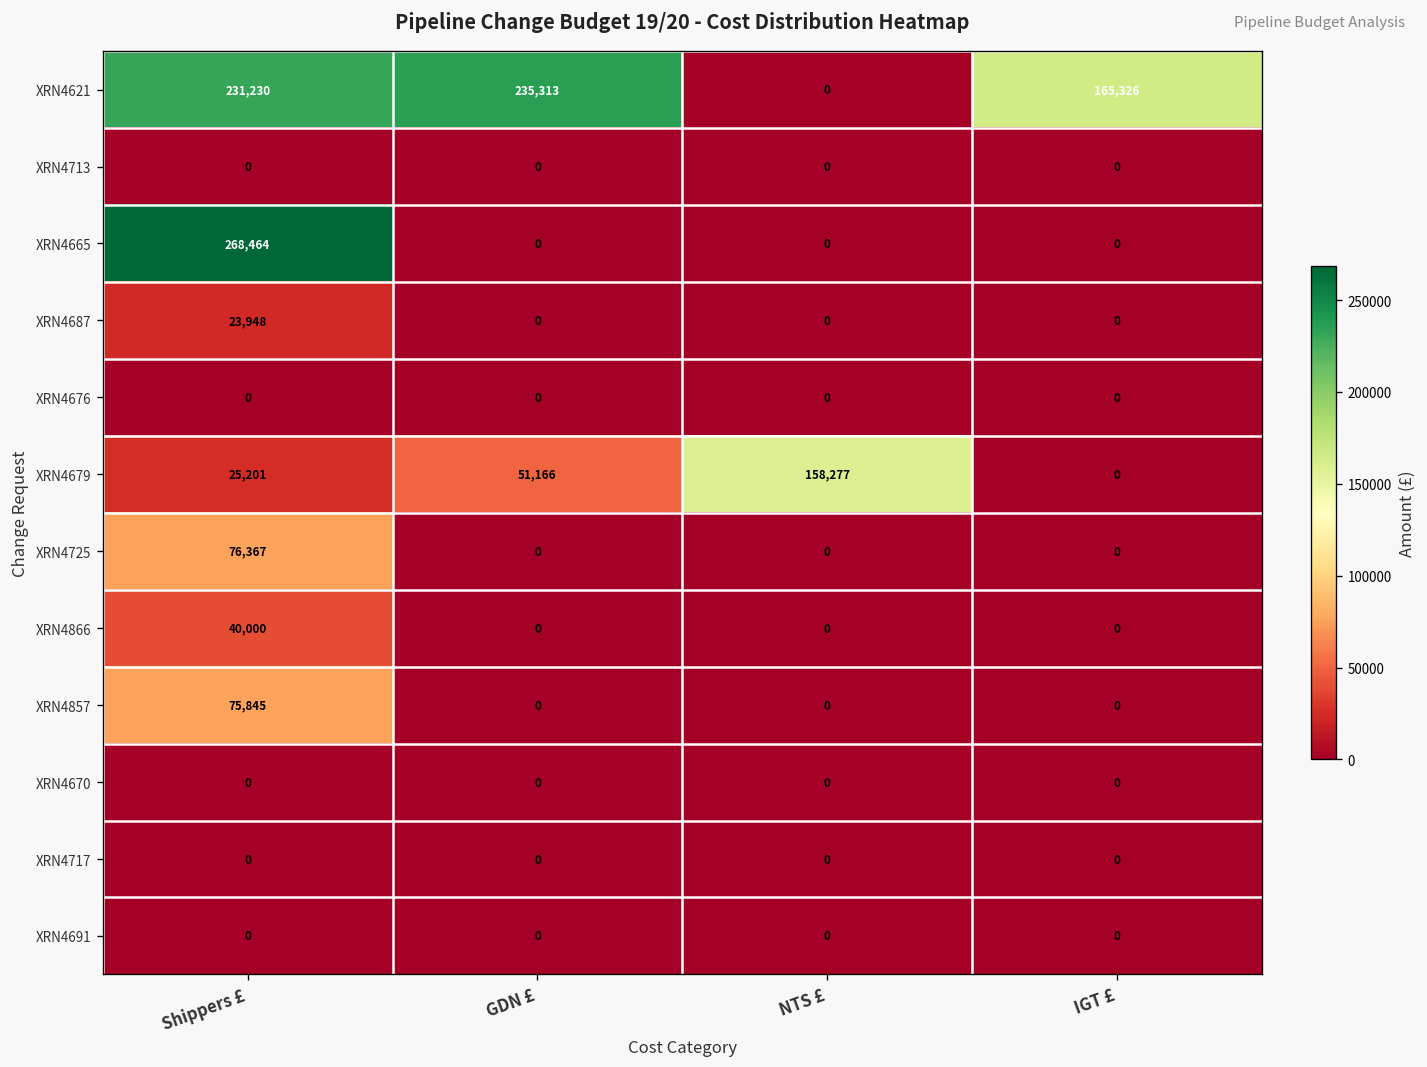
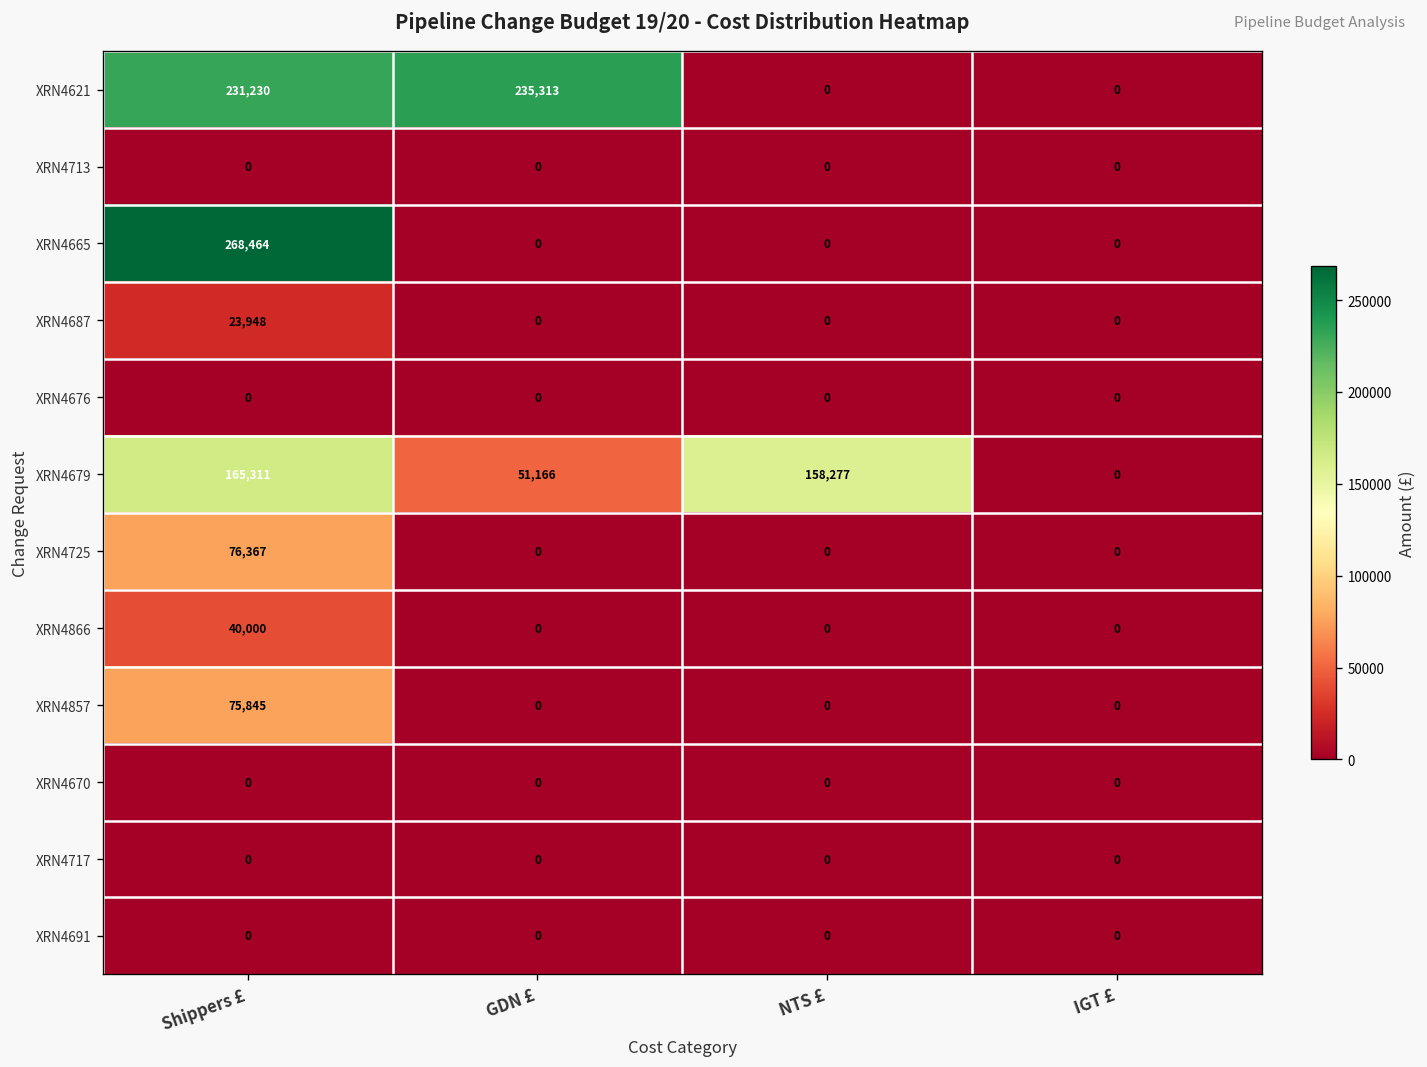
XRN4621, IGT £: 165,326 -> 0
XRN4679, Shippers £: 25,201 -> 165,311
